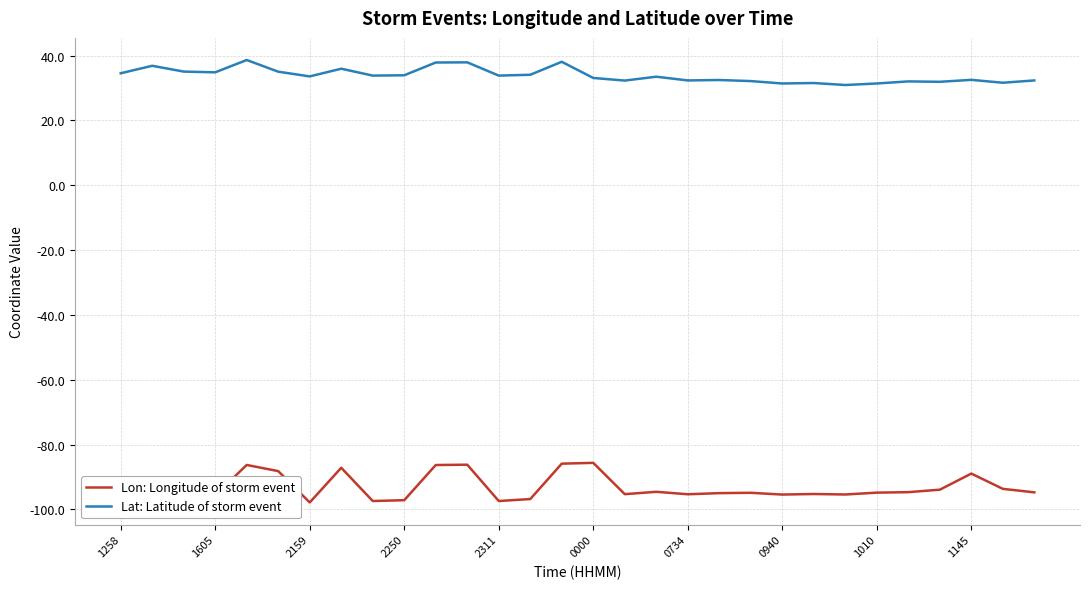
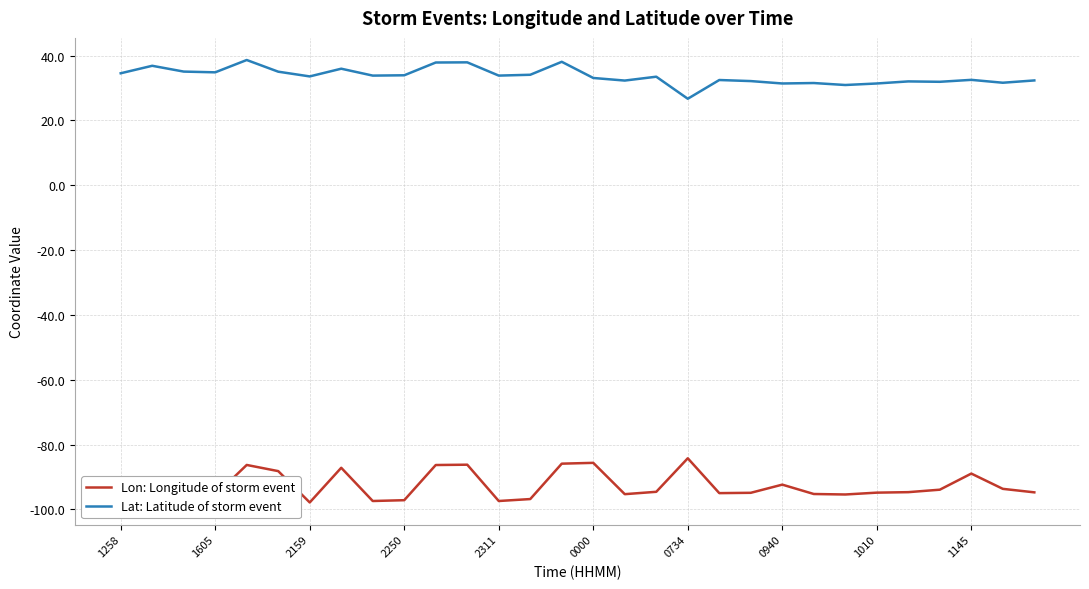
Lon: Longitude of storm event, 0734: -95 -> -84
Lat: Latitude of storm event, 0734: 32 -> 27
Lon: Longitude of storm event, 0940: -95 -> -92
